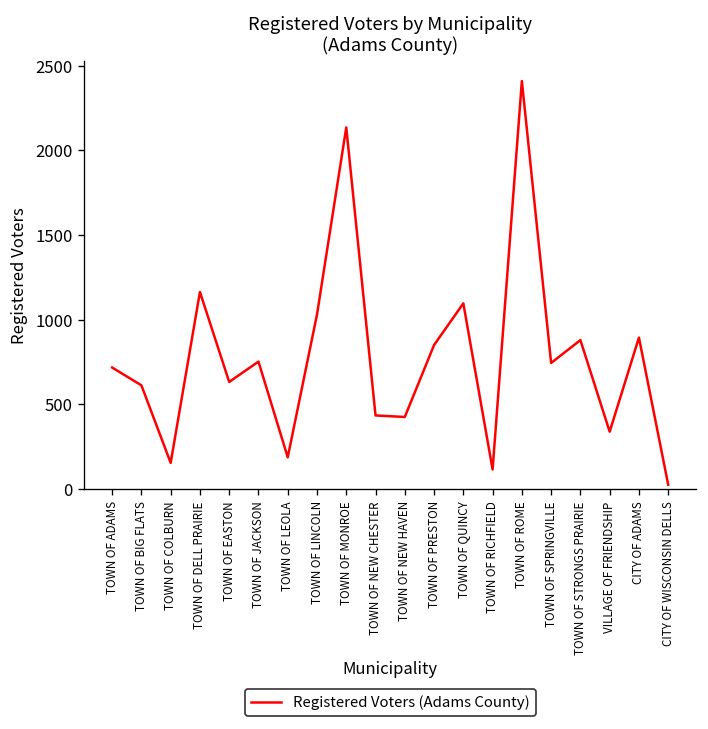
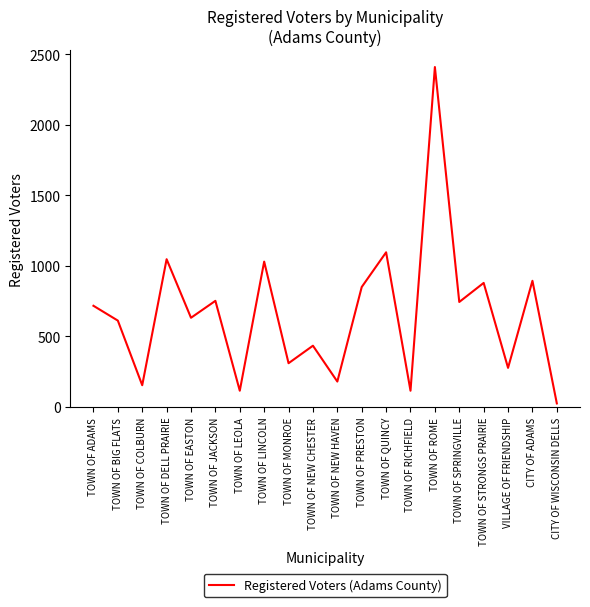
TOWN OF DELL PRAIRIE: 1160 -> 1050
TOWN OF LEOLA: 190 -> 120
TOWN OF MONROE: 2140 -> 310
TOWN OF NEW HAVEN: 430 -> 180
VILLAGE OF FRIENDSHIP: 340 -> 280
